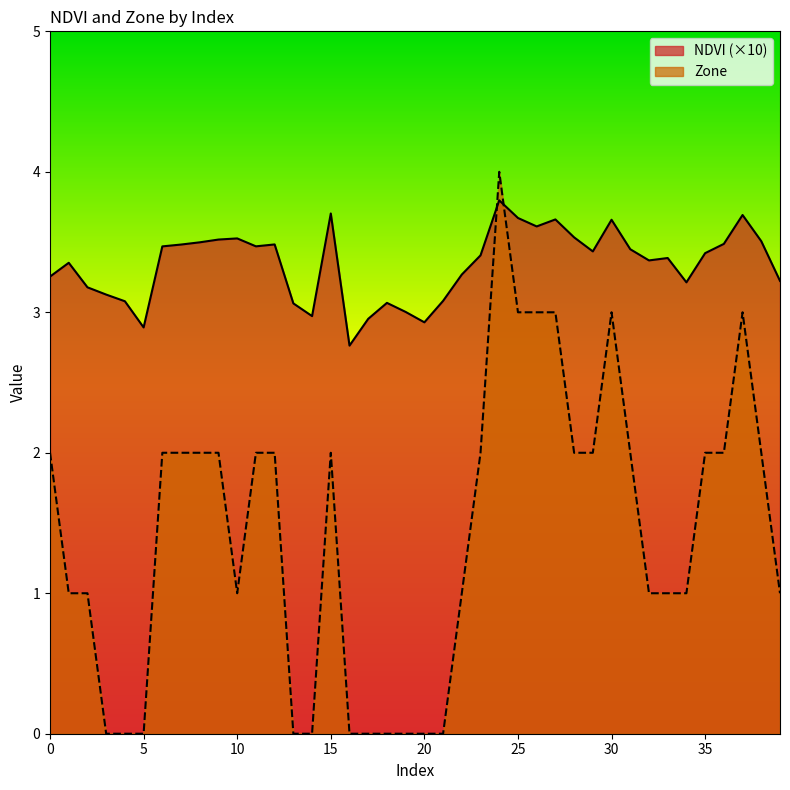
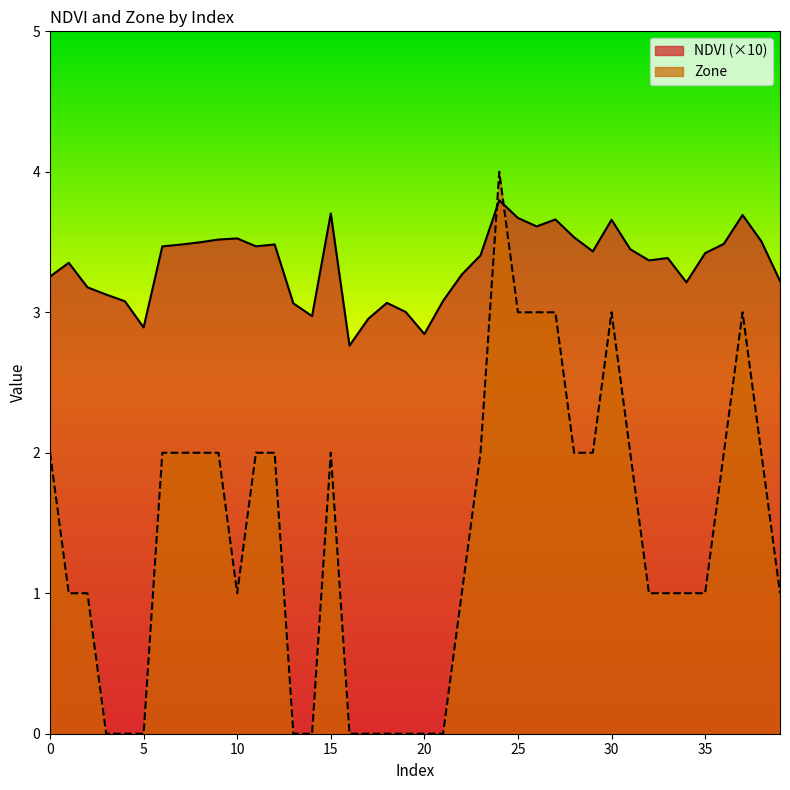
NDVI (×10), 20: 2.93 -> 2.85
Zone, 35: 2 -> 1
